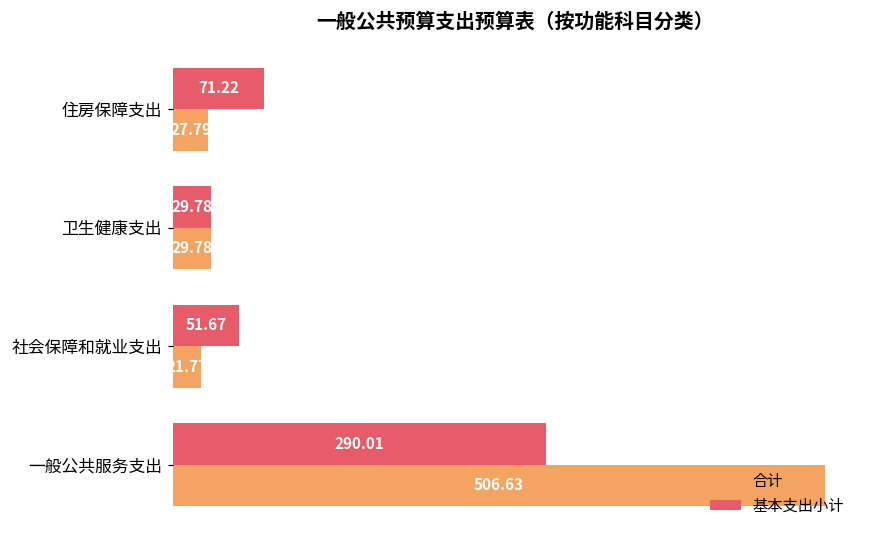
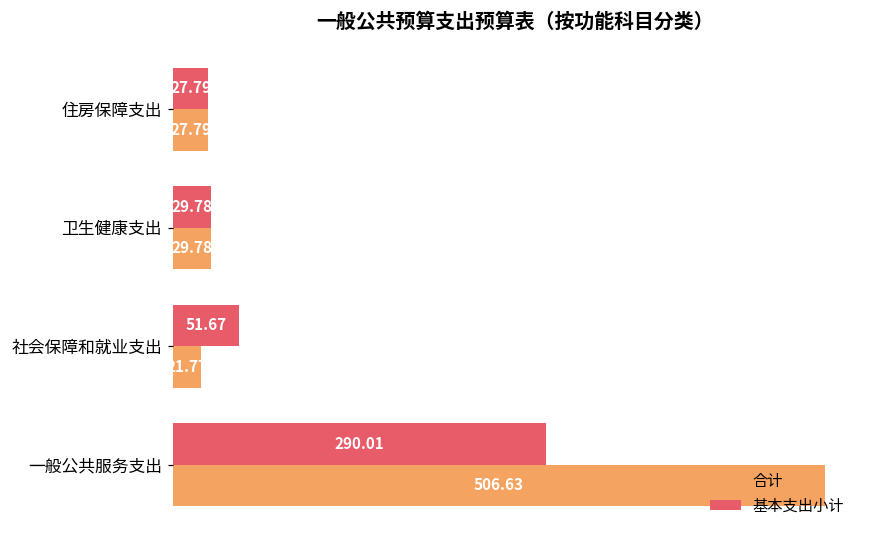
基本支出小计, 住房保障支出: 71.22 -> 27.79
